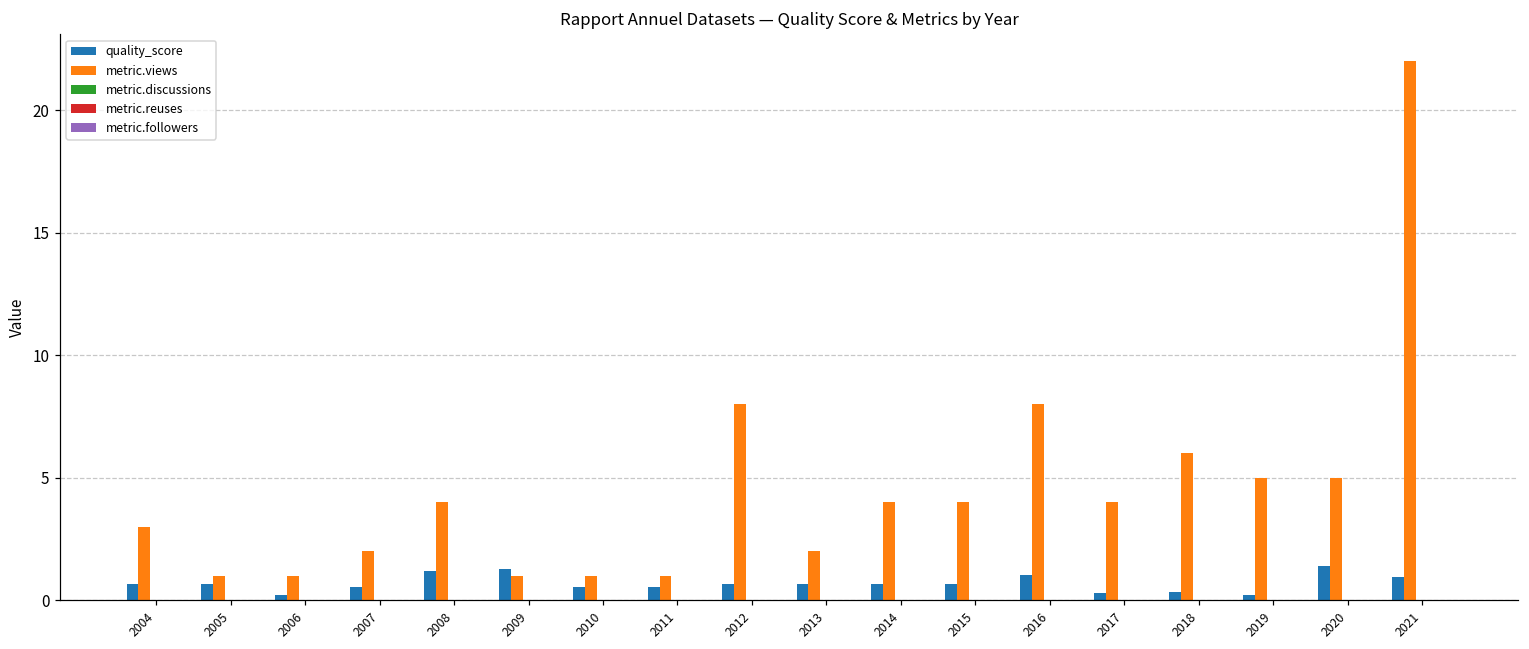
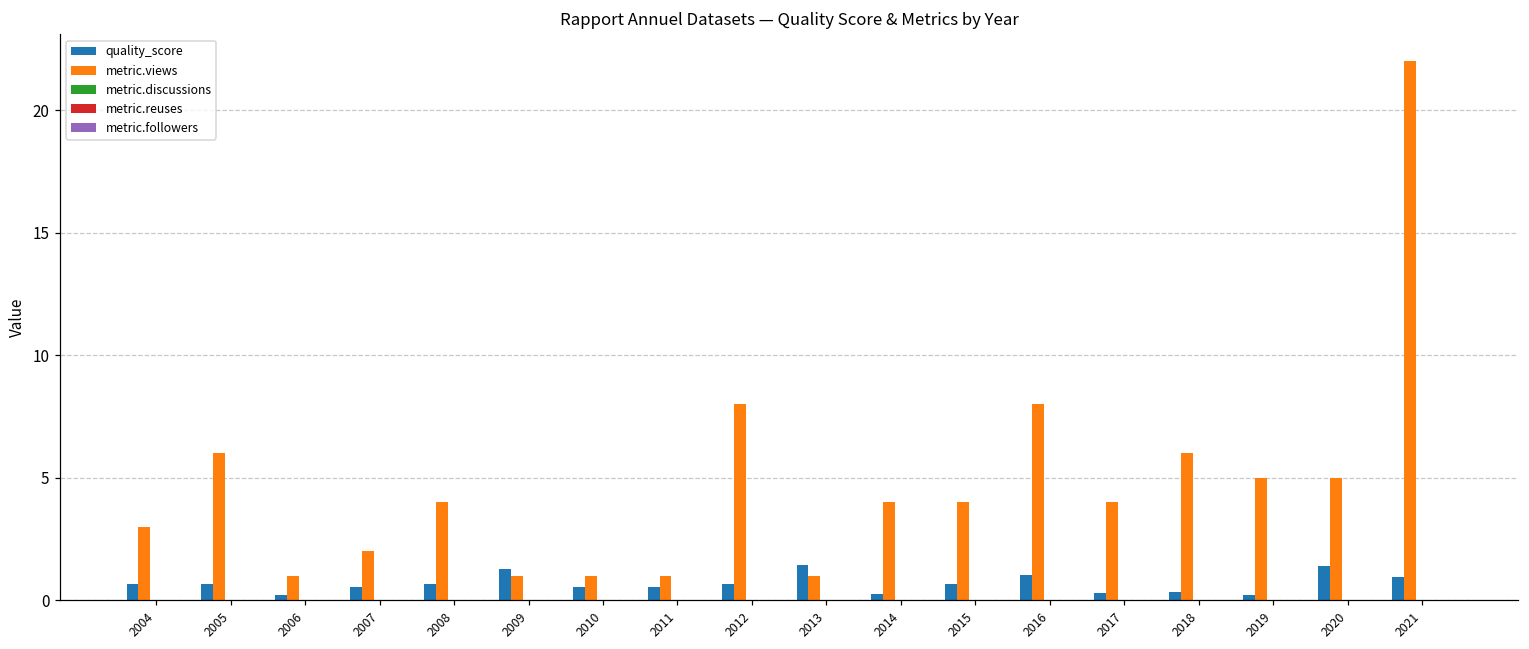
metric.views, 2005: 1 -> 6
quality_score, 2008: 1.2 -> 0.7
quality_score, 2013: 0.7 -> 1.5
metric.views, 2013: 2 -> 1
quality_score, 2014: 0.7 -> 0.3
